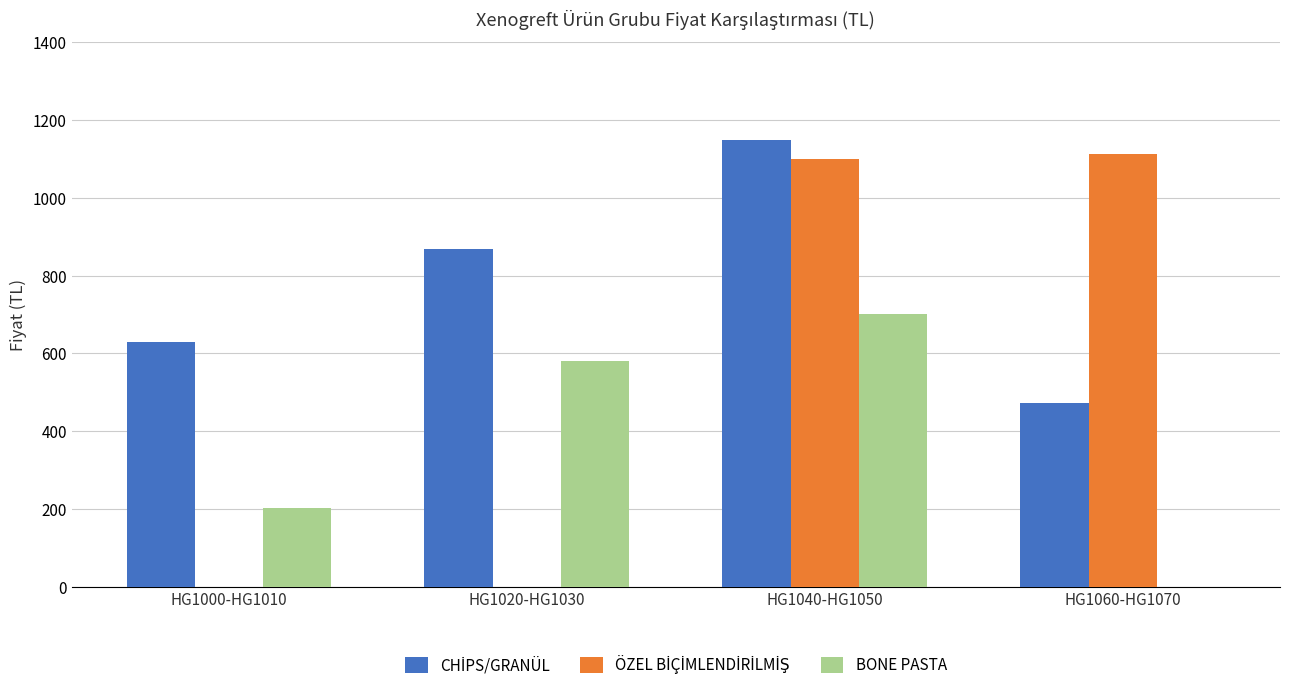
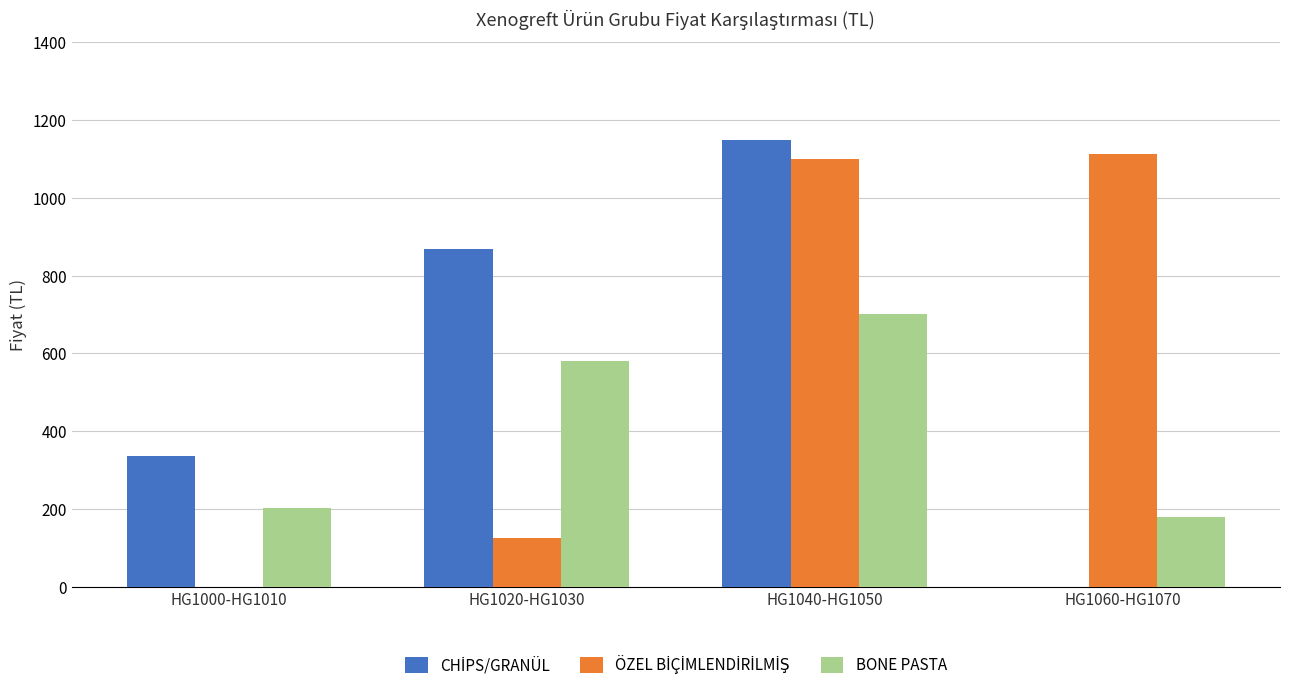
CHİPS/GRANÜL, HG1000-HG1010: 630 -> 340
ÖZEL BİÇİMLENDİRİLMİŞ, HG1020-HG1030: 0 -> 130
CHİPS/GRANÜL, HG1060-HG1070: 470 -> 0
BONE PASTA, HG1060-HG1070: 0 -> 180
